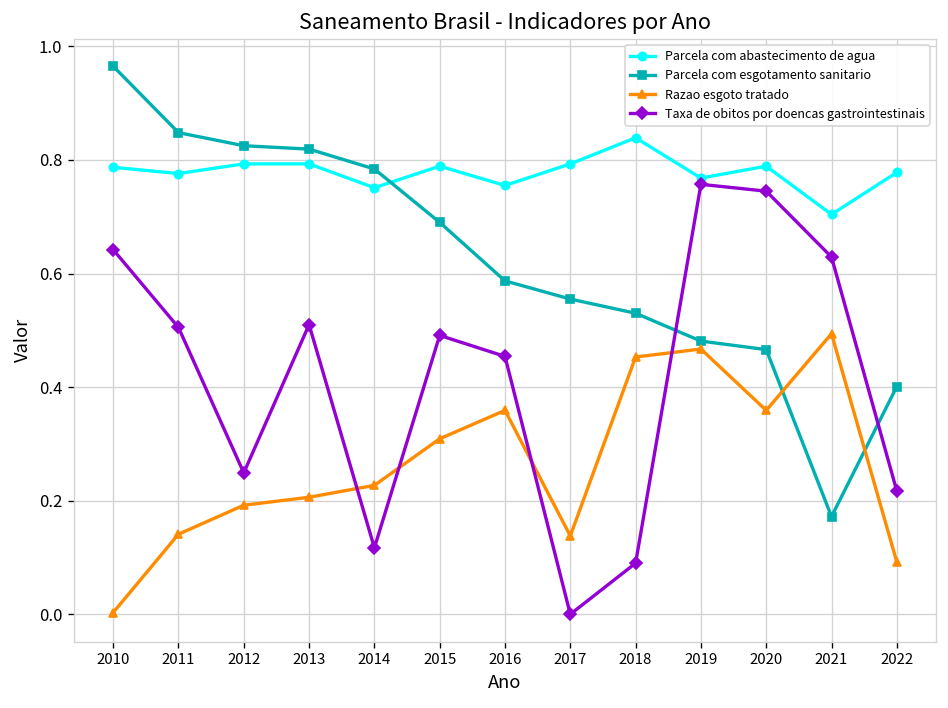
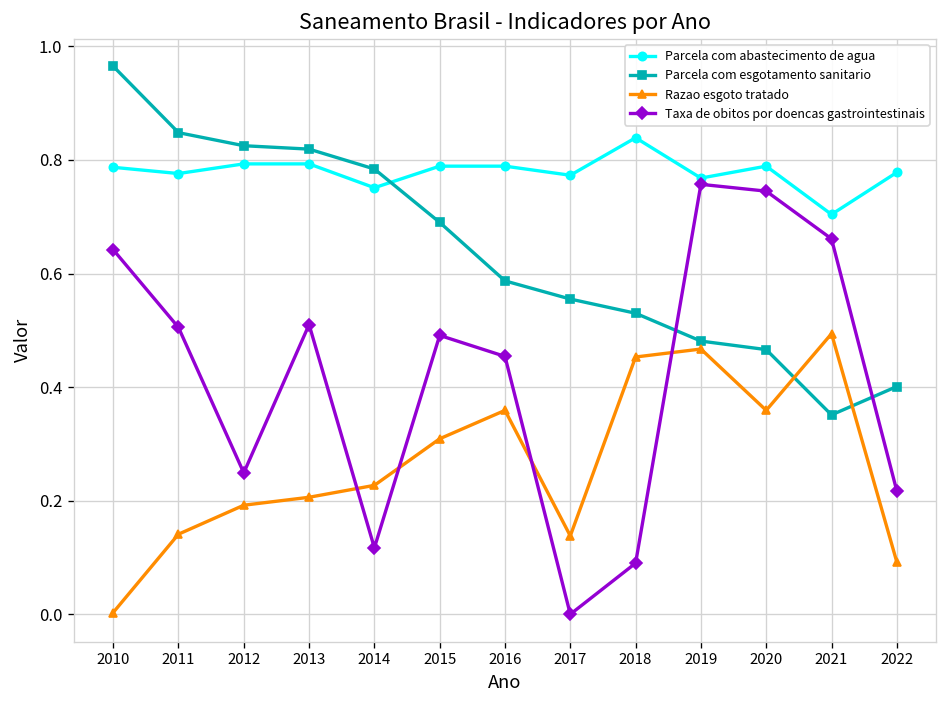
Parcela com abastecimento de agua, 2016: 0.76 -> 0.79
Parcela com abastecimento de agua, 2017: 0.79 -> 0.77
Parcela com esgotamento sanitario, 2021: 0.17 -> 0.35
Taxa de obitos por doencas gastrointestinais, 2021: 0.63 -> 0.66
